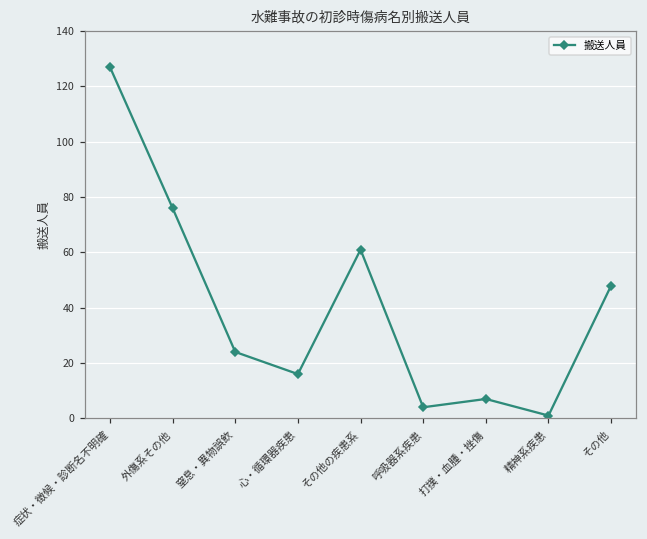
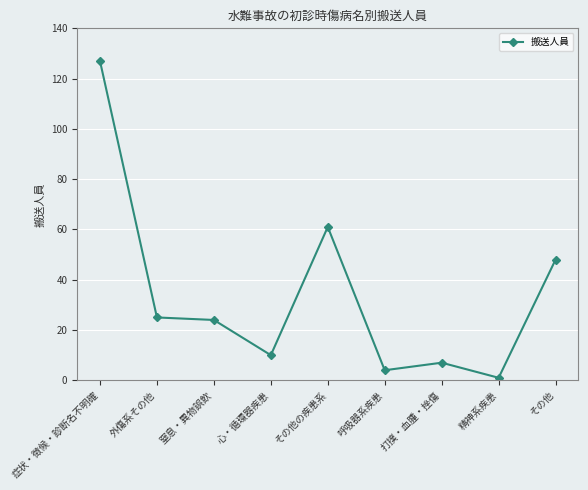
外傷系その他: 76 -> 25
心・循環器疾患: 16 -> 10
